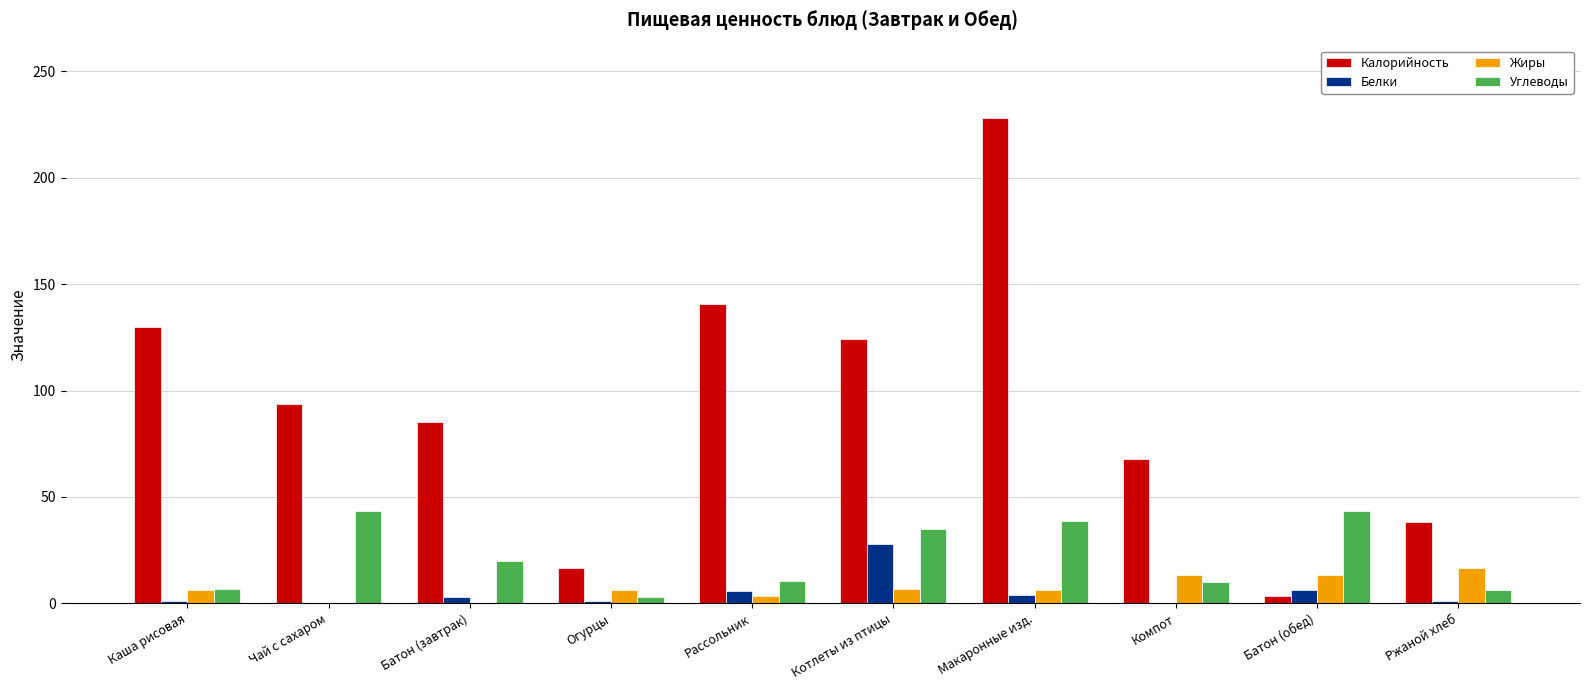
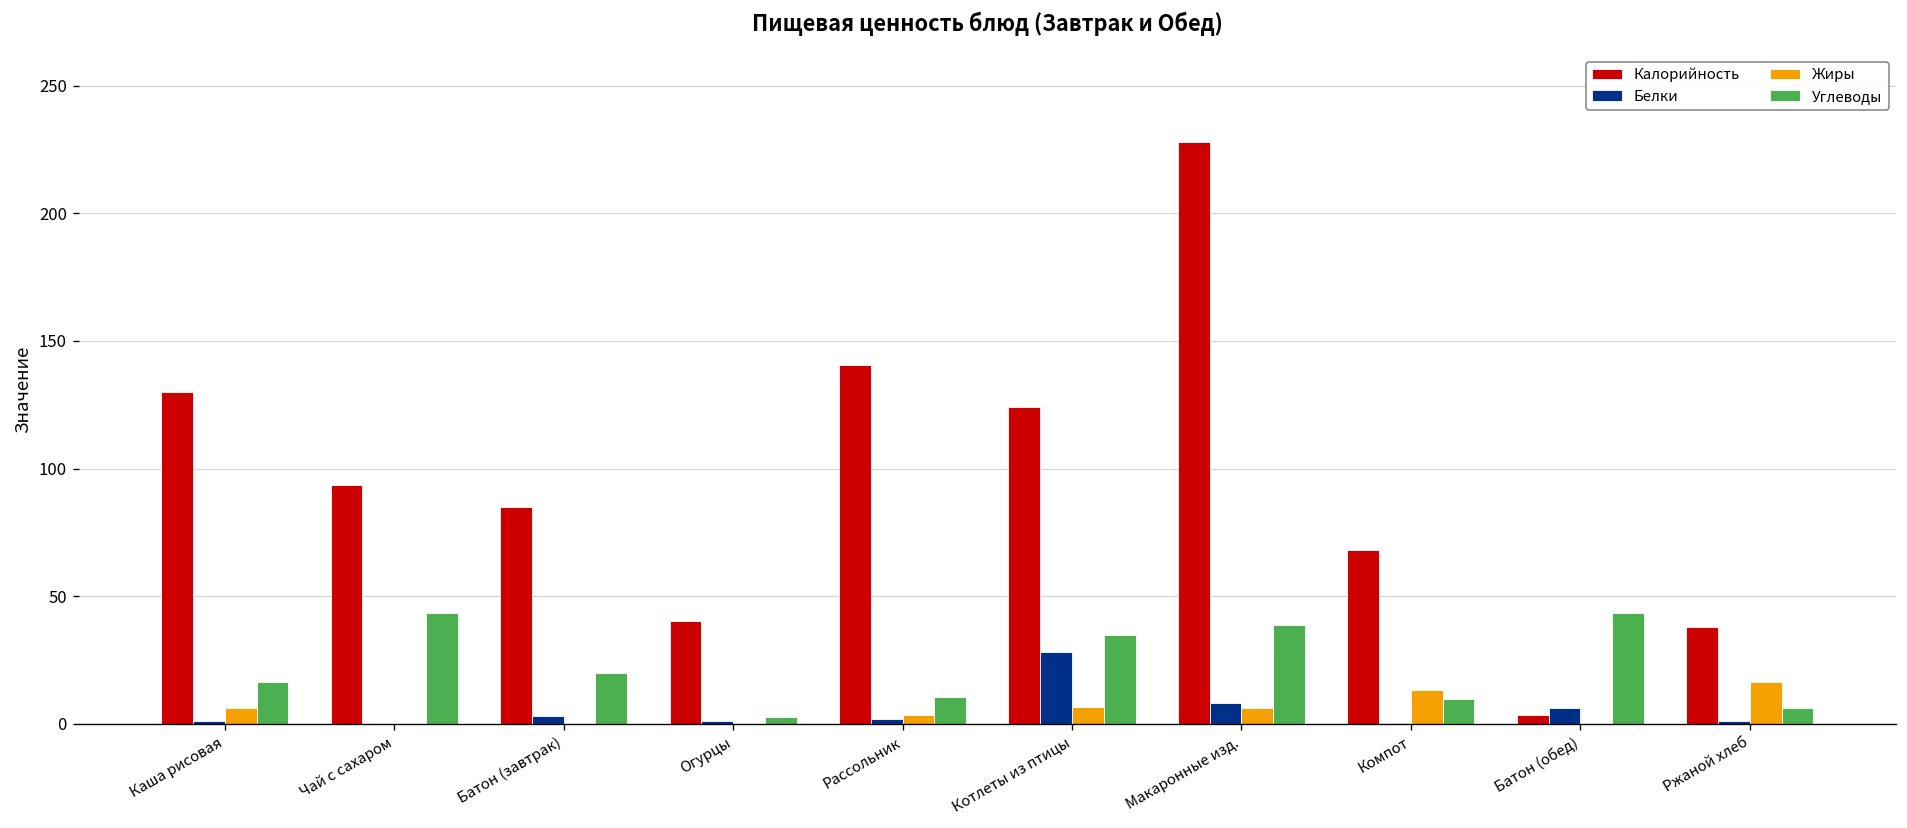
Углеводы, Каша рисовая: 7 -> 16
Калорийность, Огурцы: 17 -> 40
Жиры, Огурцы: 6 -> 0
Белки, Рассольник: 6 -> 2
Белки, Макаронные изд.: 4 -> 8
Жиры, Батон (обед): 13 -> 0
